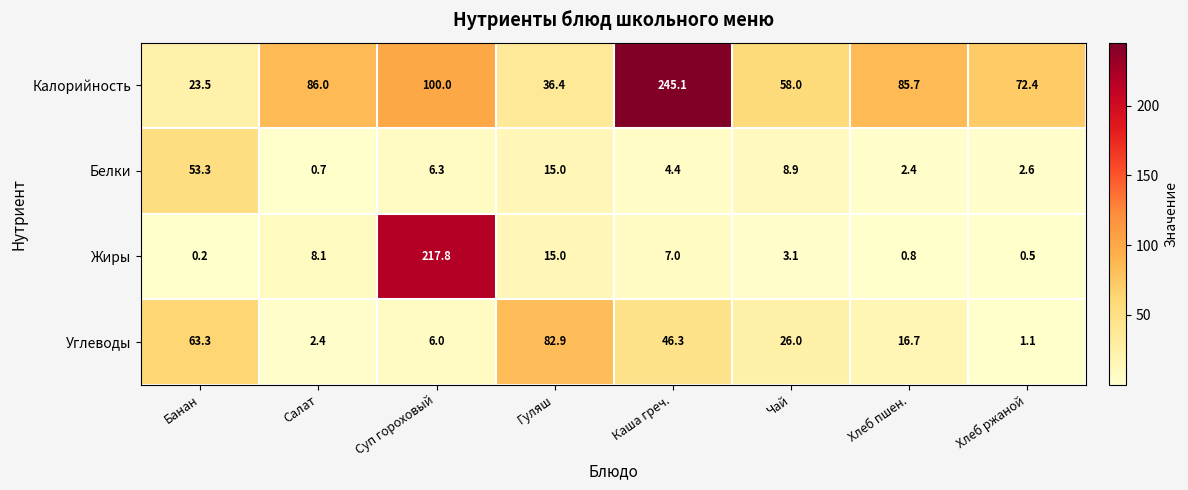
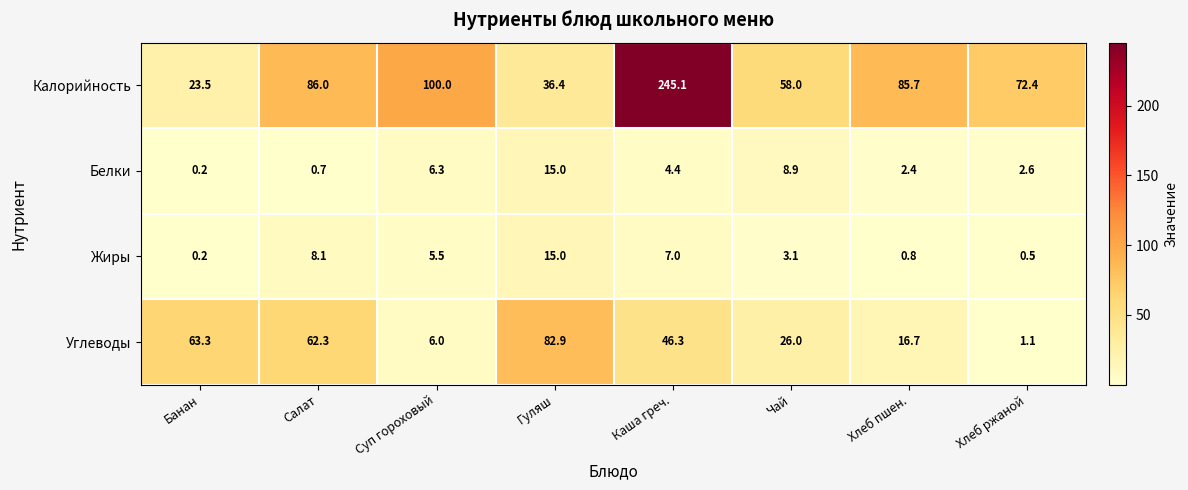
Белки, Банан: 53.3 -> 0.2
Жиры, Суп гороховый: 217.8 -> 5.5
Углеводы, Салат: 2.4 -> 62.3
